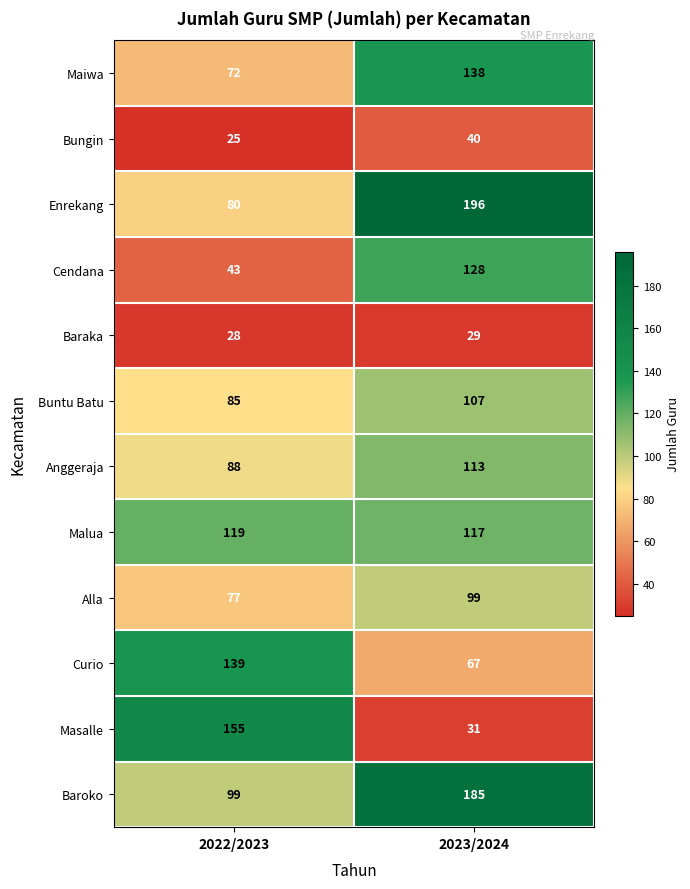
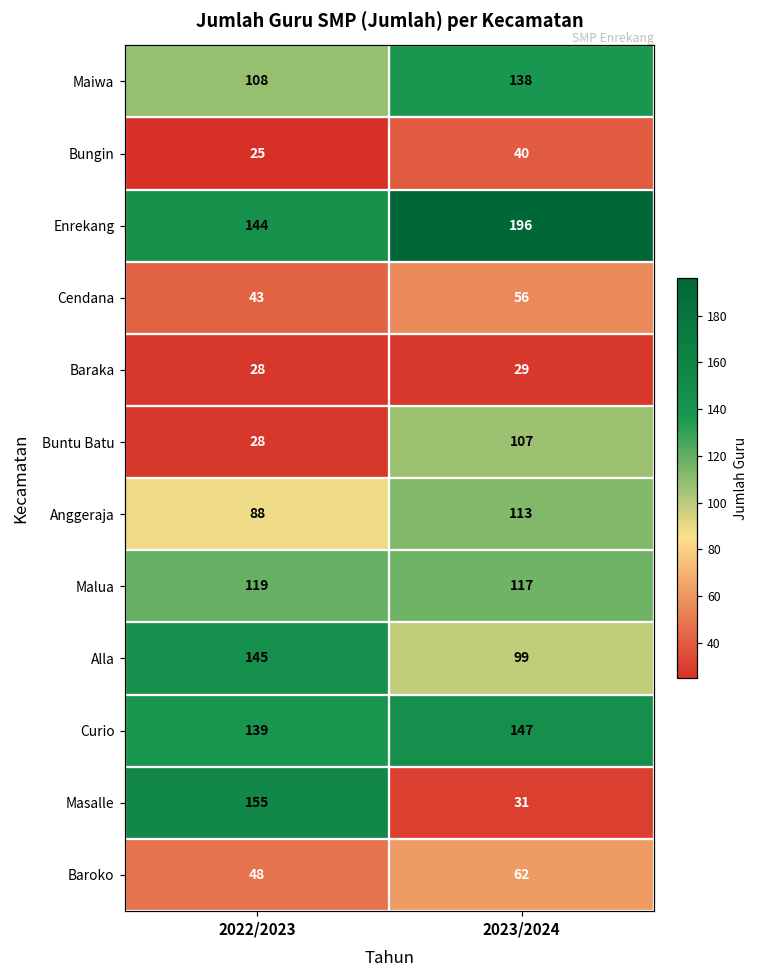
Maiwa, 2022/2023: 72 -> 108
Enrekang, 2022/2023: 80 -> 144
Cendana, 2023/2024: 128 -> 56
Buntu Batu, 2022/2023: 85 -> 28
Alla, 2022/2023: 77 -> 145
Curio, 2023/2024: 67 -> 147
Baroko, 2022/2023: 99 -> 48
Baroko, 2023/2024: 185 -> 62
